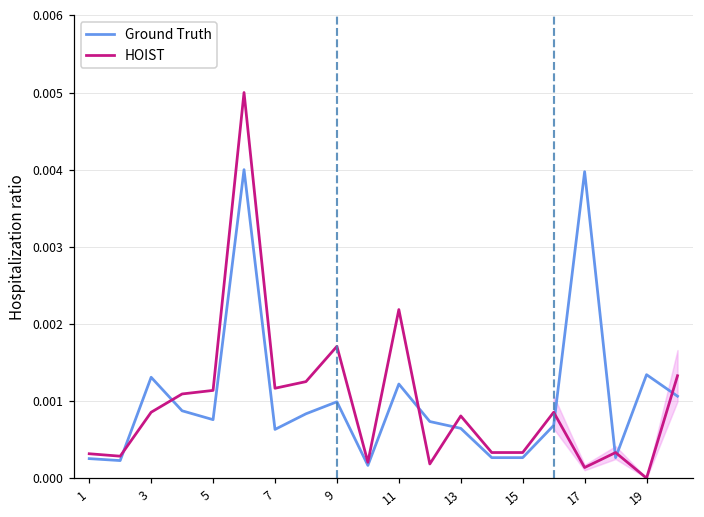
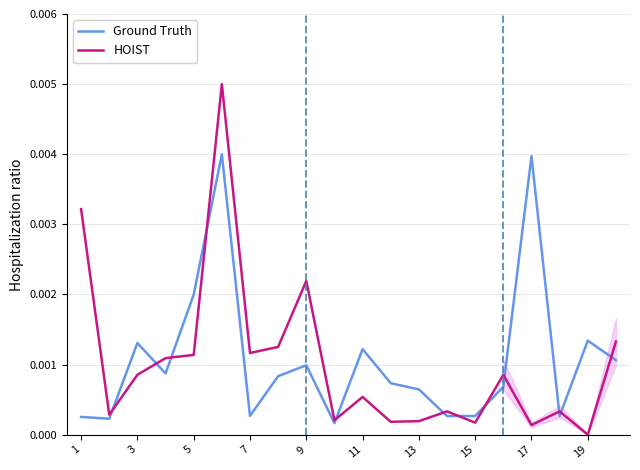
HOIST, 1: 0.0003 -> 0.0032
Ground Truth, 5: 0.0008 -> 0.0020
Ground Truth, 7: 0.0006 -> 0.0003
HOIST, 9: 0.0017 -> 0.0022
HOIST, 11: 0.0022 -> 0.0005
HOIST, 13: 0.0008 -> 0.0002
HOIST, 15: 0.0003 -> 0.0002
